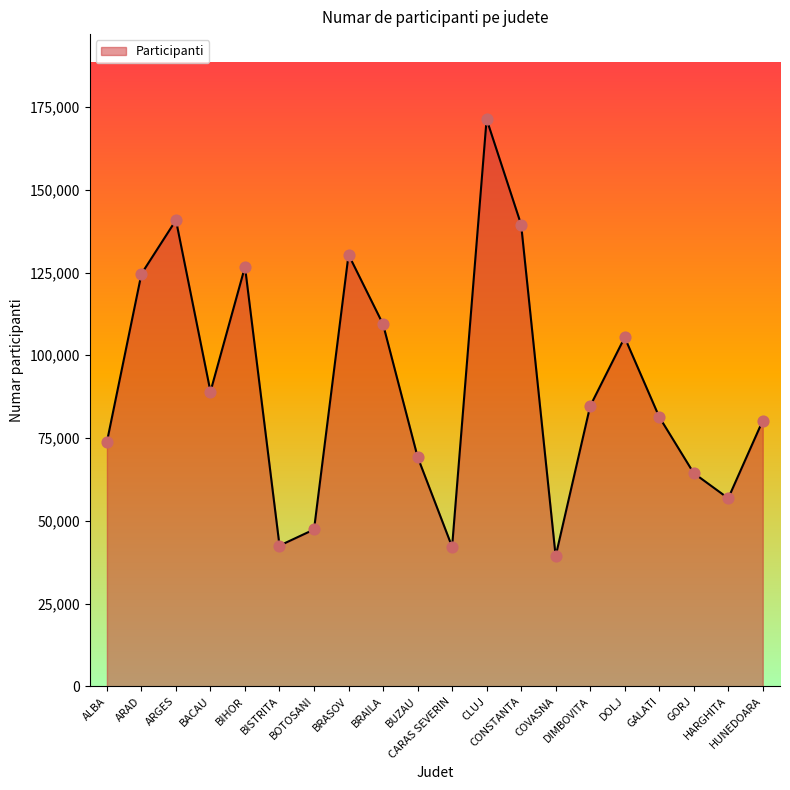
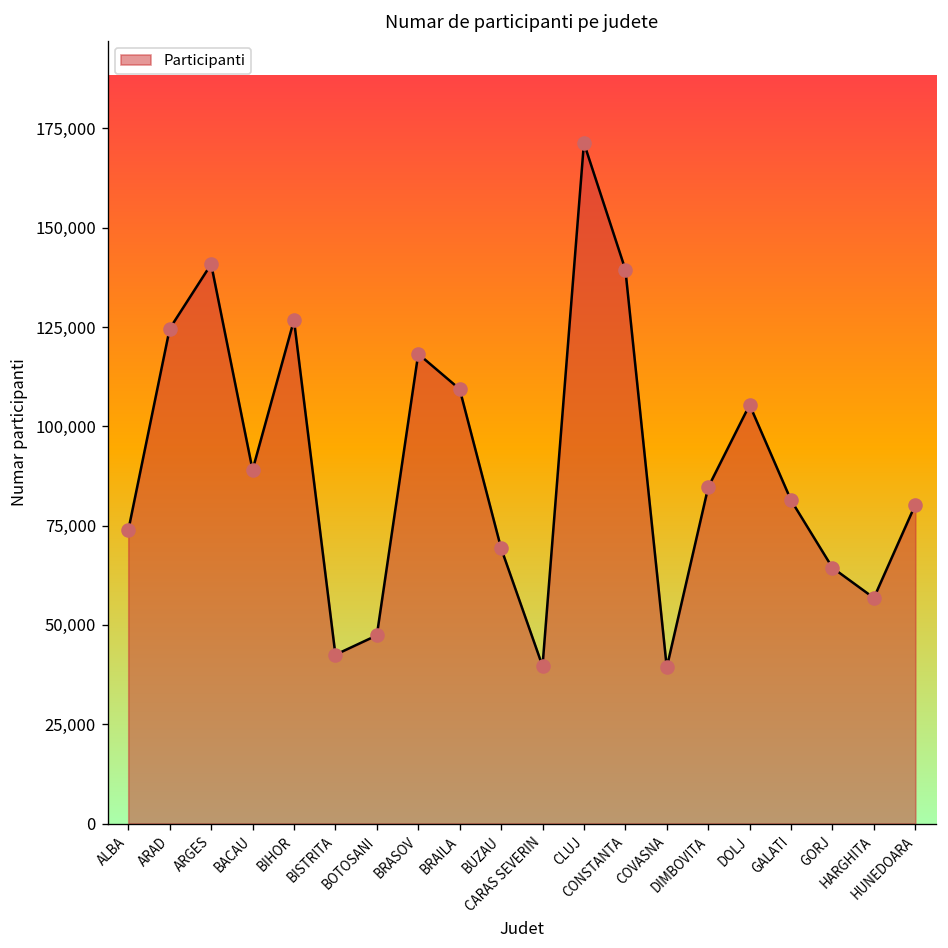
BRASOV: 130,000 -> 118,000
CARAS SEVERIN: 42,000 -> 40,000
